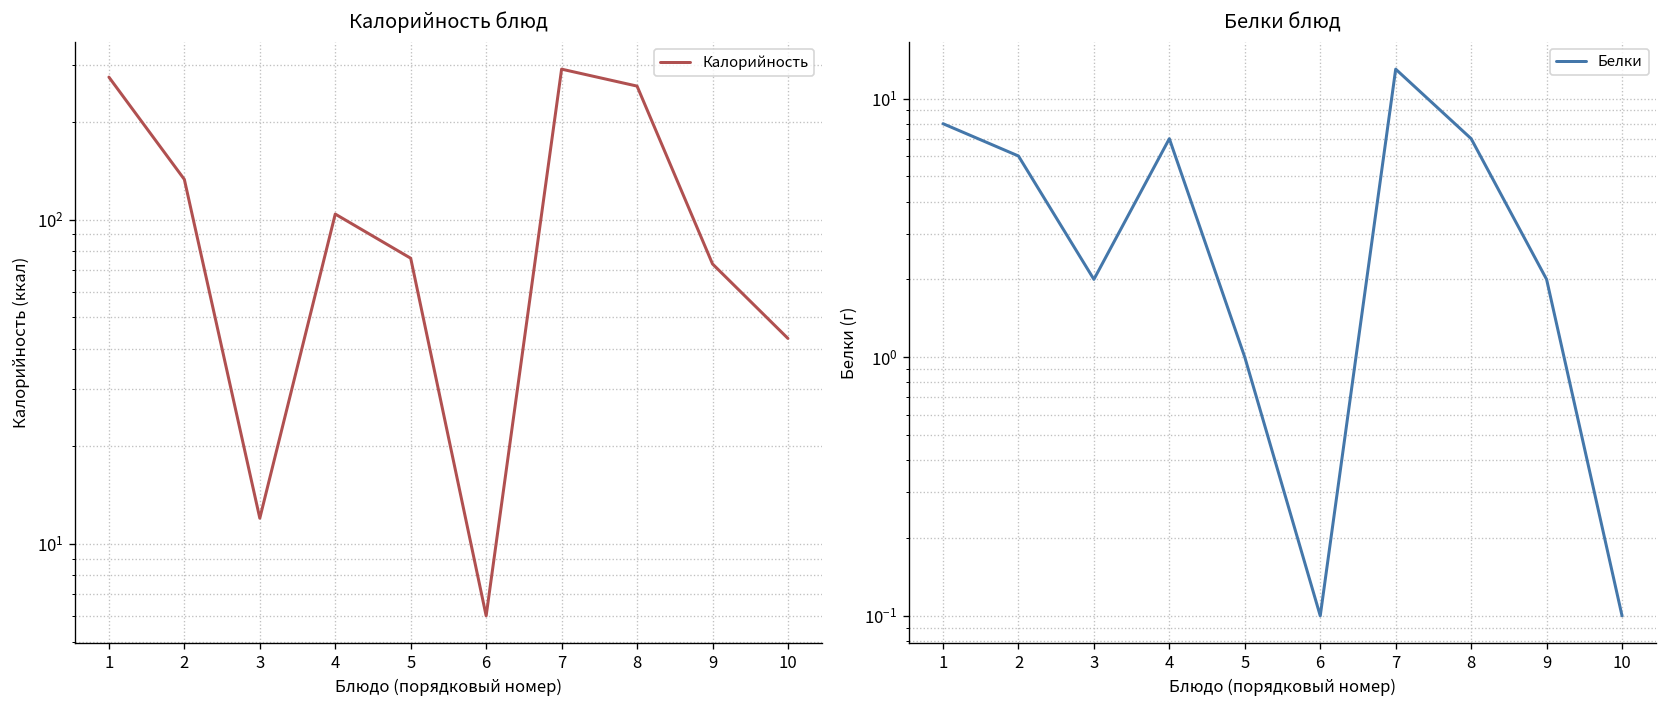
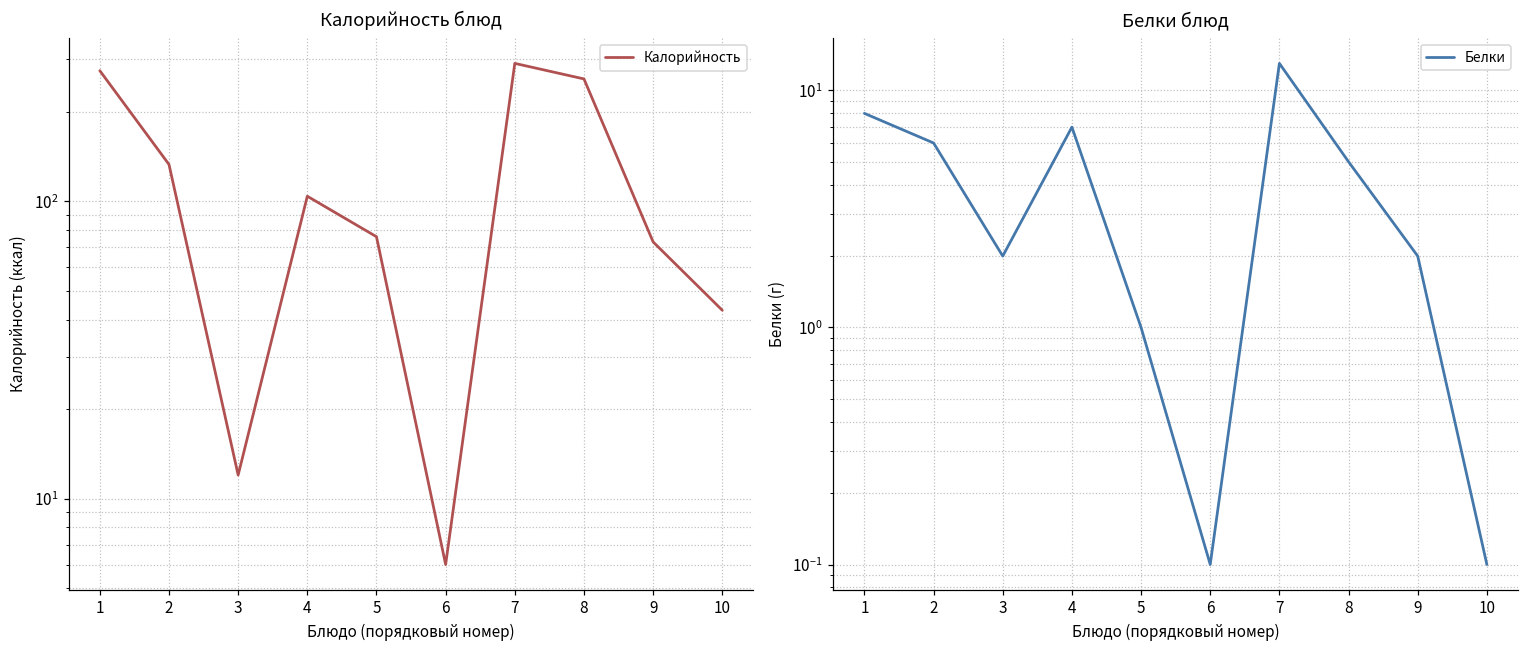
Белки блюд, 8: 7 -> 5
